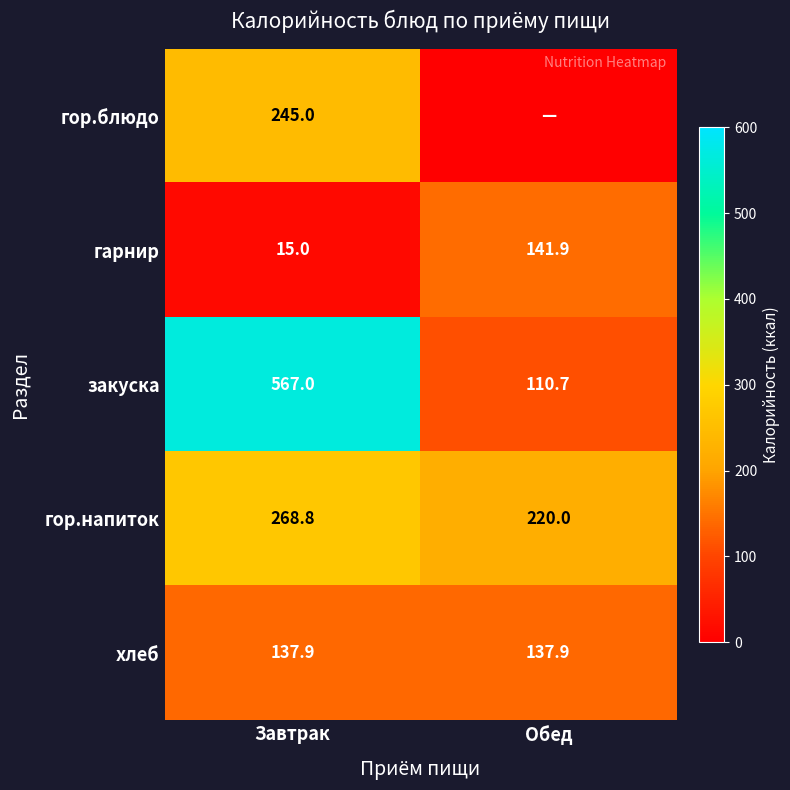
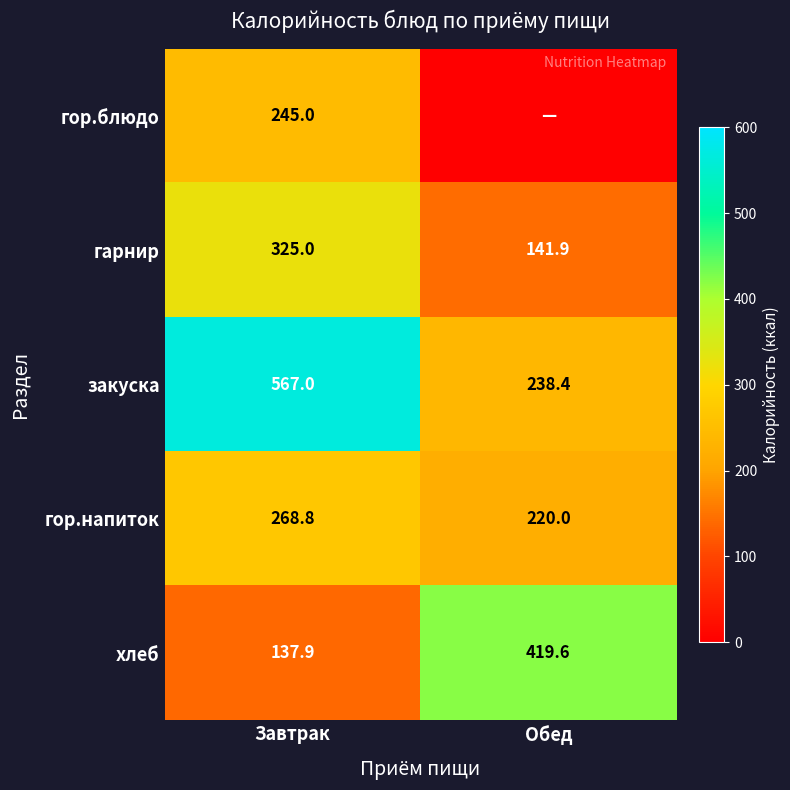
гарнир, Завтрак: 15.0 -> 325.0
закуска, Обед: 110.7 -> 238.4
хлеб, Обед: 137.9 -> 419.6
